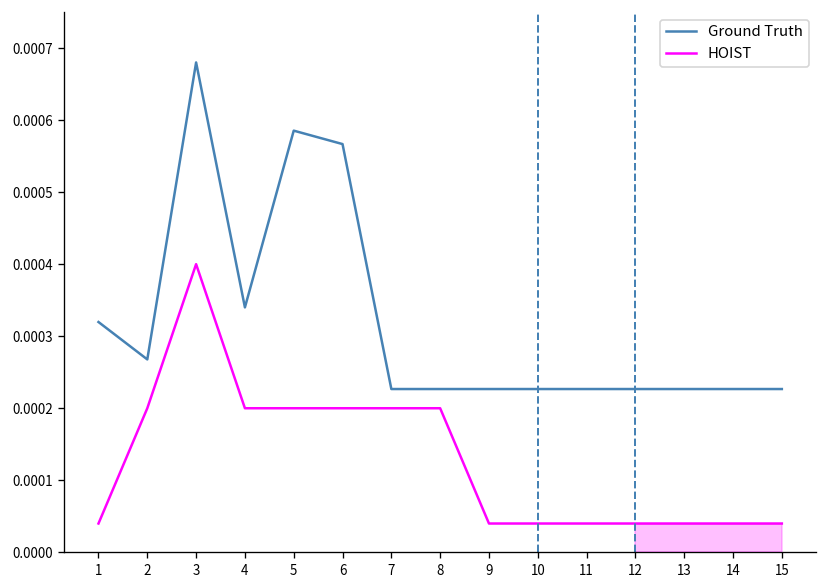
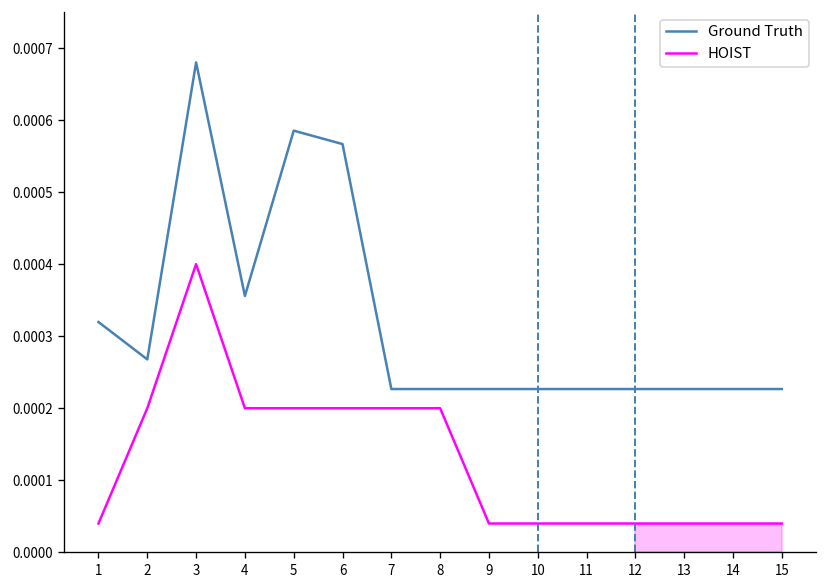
Ground Truth, 4: 0.00034 -> 0.00036
